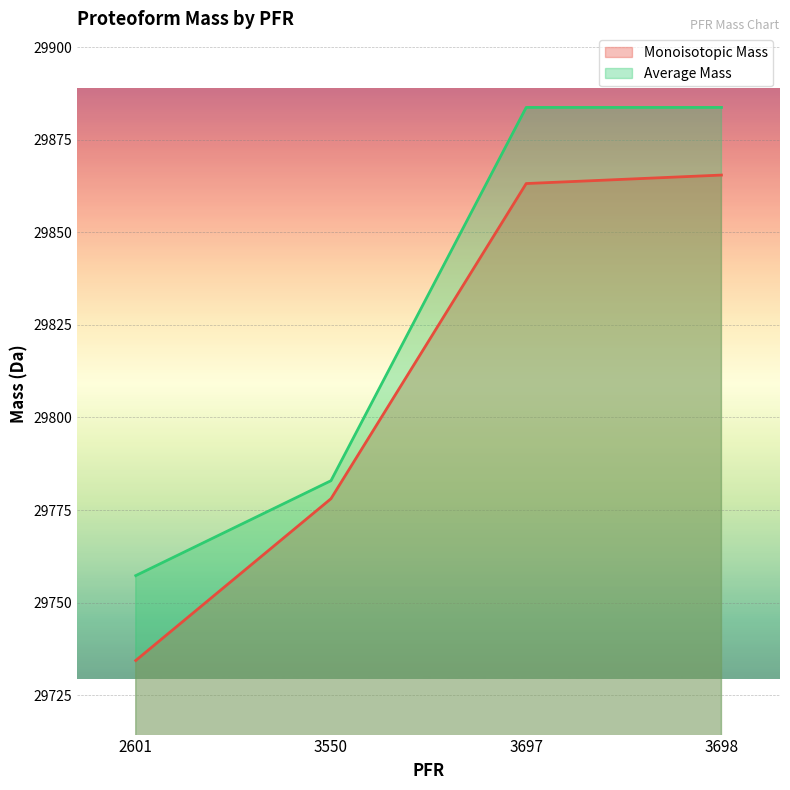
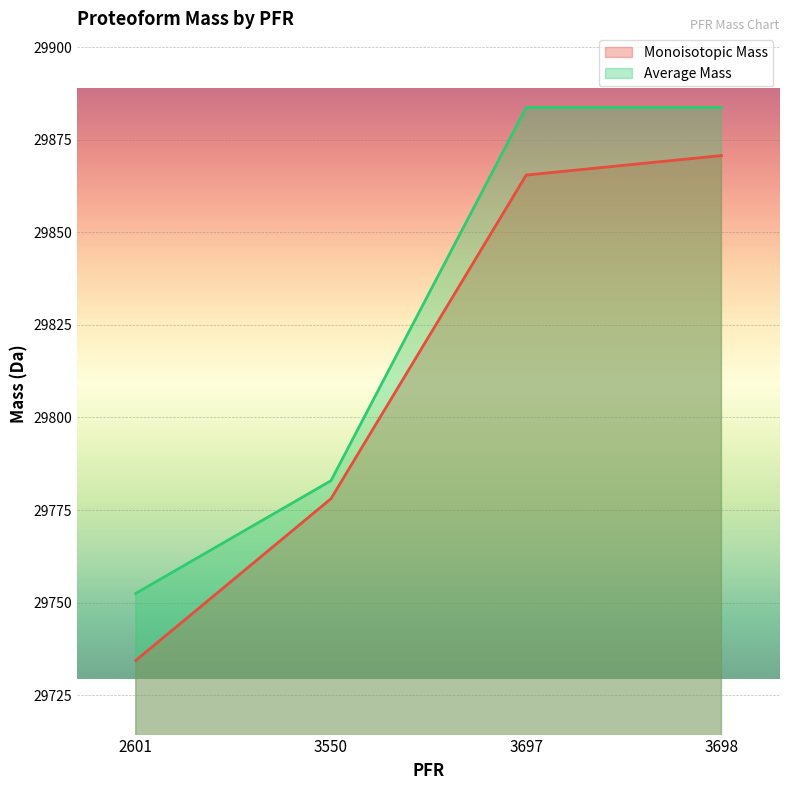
Average Mass, 2601: 29757 -> 29753
Monoisotopic Mass, 3697: 29863 -> 29865
Monoisotopic Mass, 3698: 29865 -> 29871
